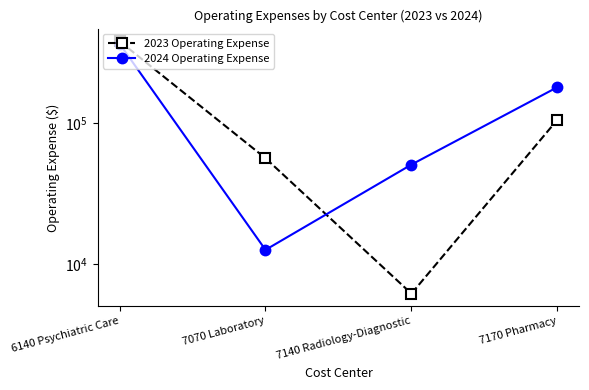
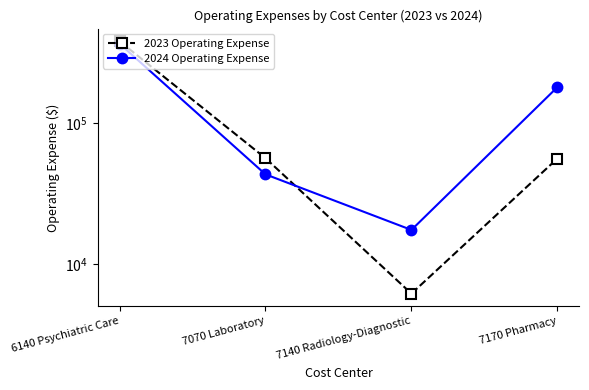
2024 Operating Expense, 7070 Laboratory: 13000 -> 43000
2024 Operating Expense, 7140 Radiology-Diagnostic: 51000 -> 17000
2023 Operating Expense, 7170 Pharmacy: 110000 -> 56000
